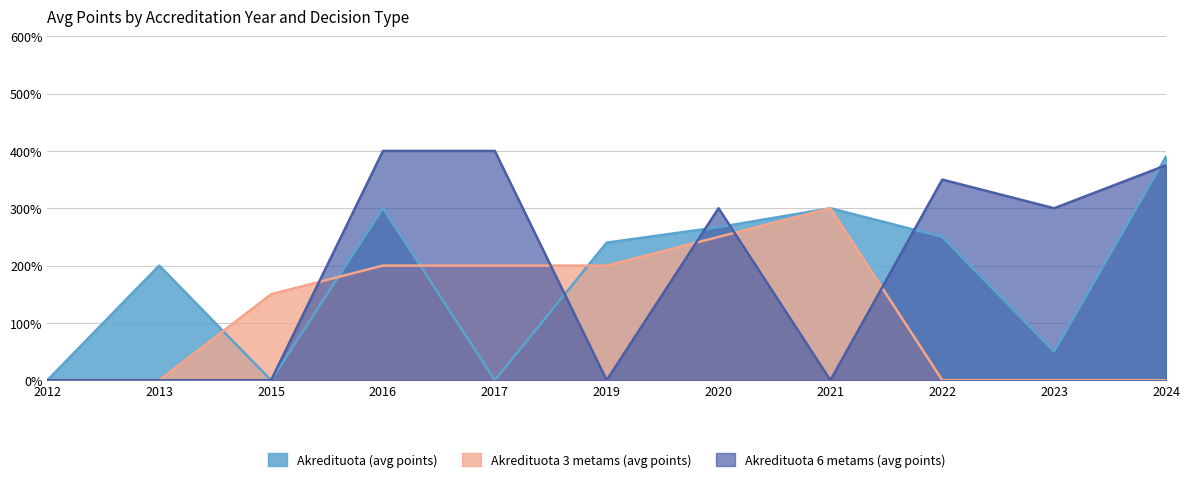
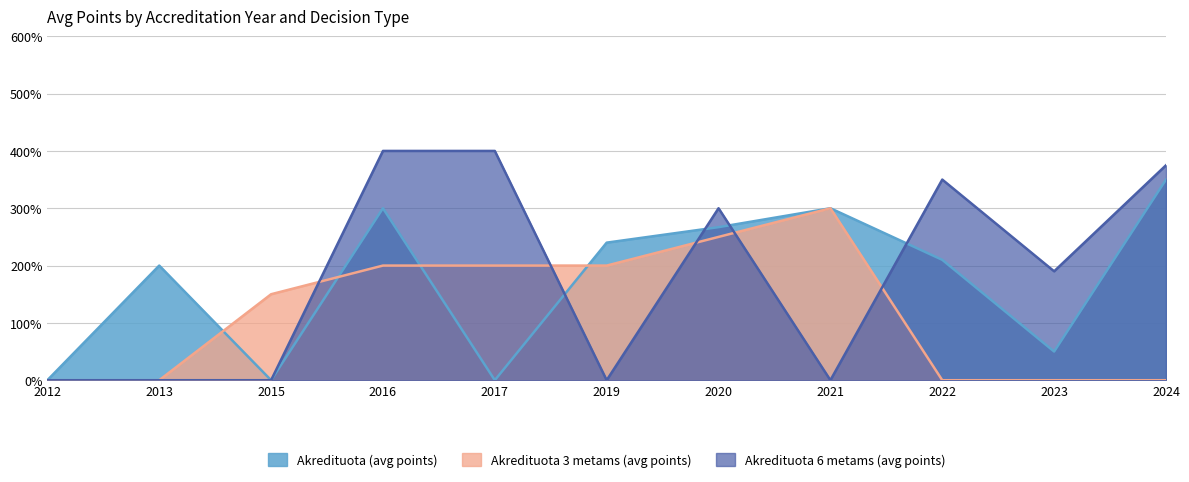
Akredituota (avg points), 2022: 250% -> 210%
Akredituota 6 metams (avg points), 2023: 300% -> 190%
Akredituota (avg points), 2024: 390% -> 350%
